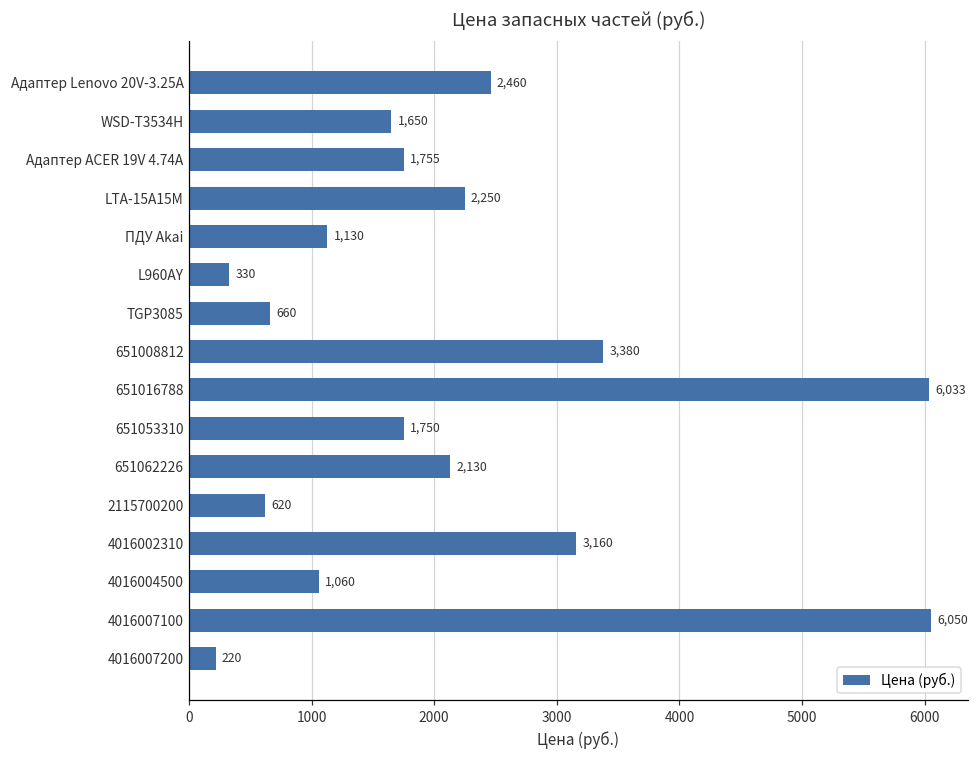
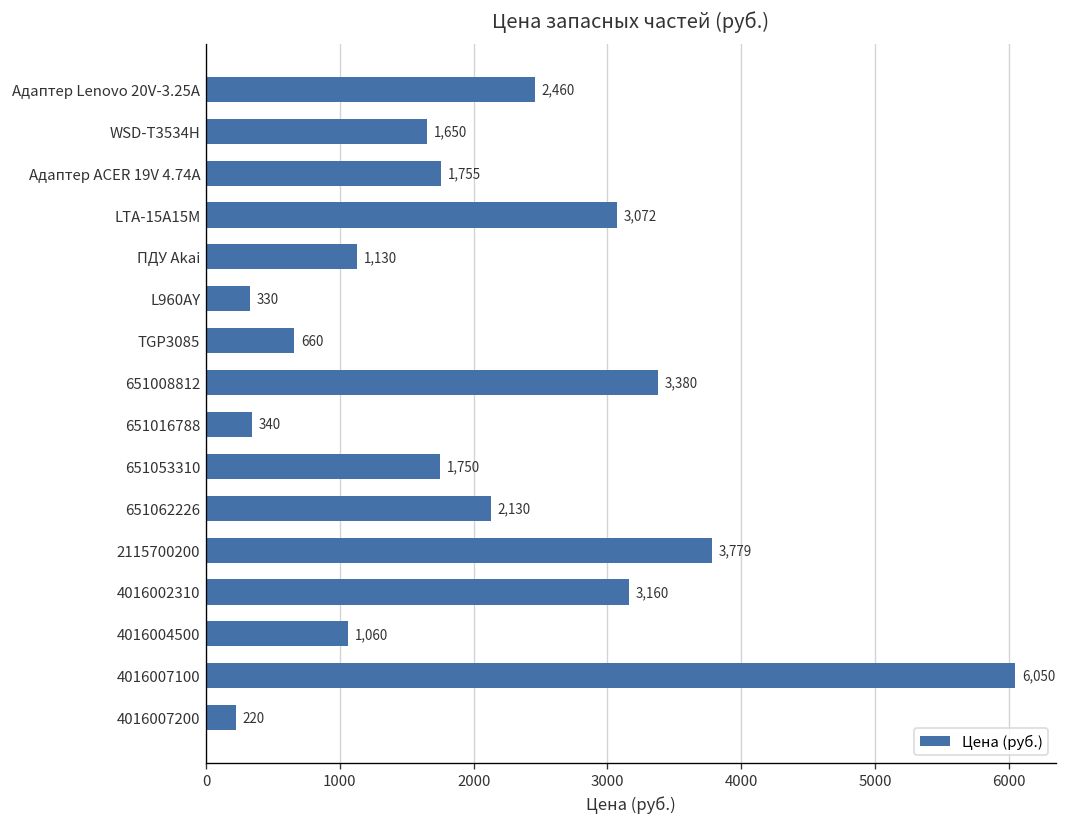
LTA-15A15M: 2,250 -> 3,072
651016788: 6,033 -> 340
2115700200: 620 -> 3,779
